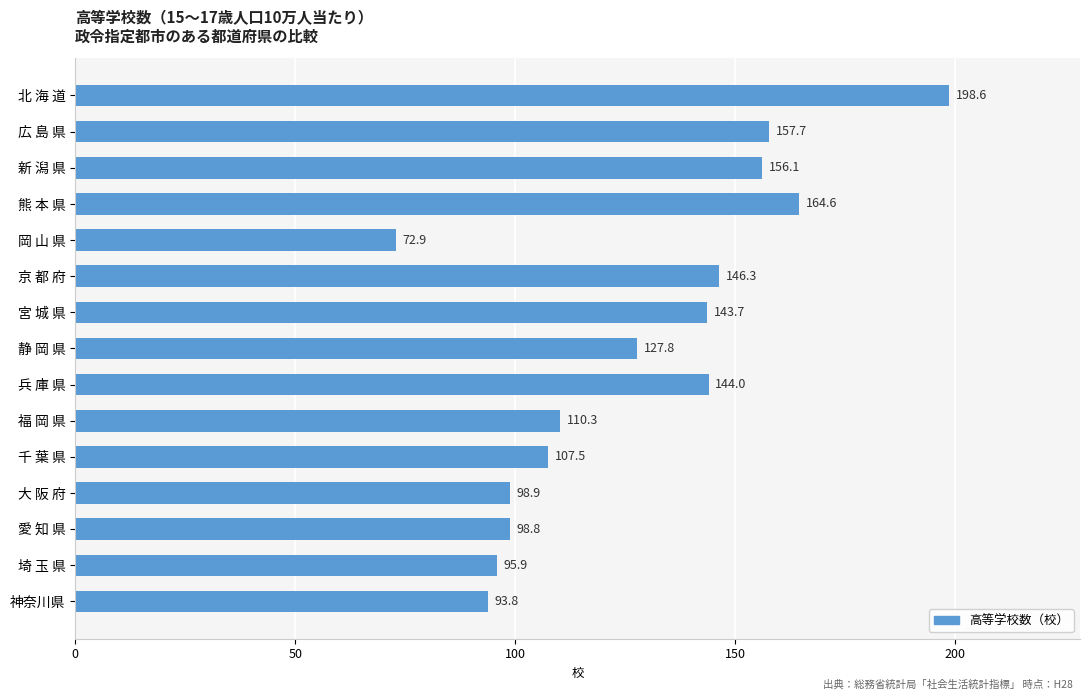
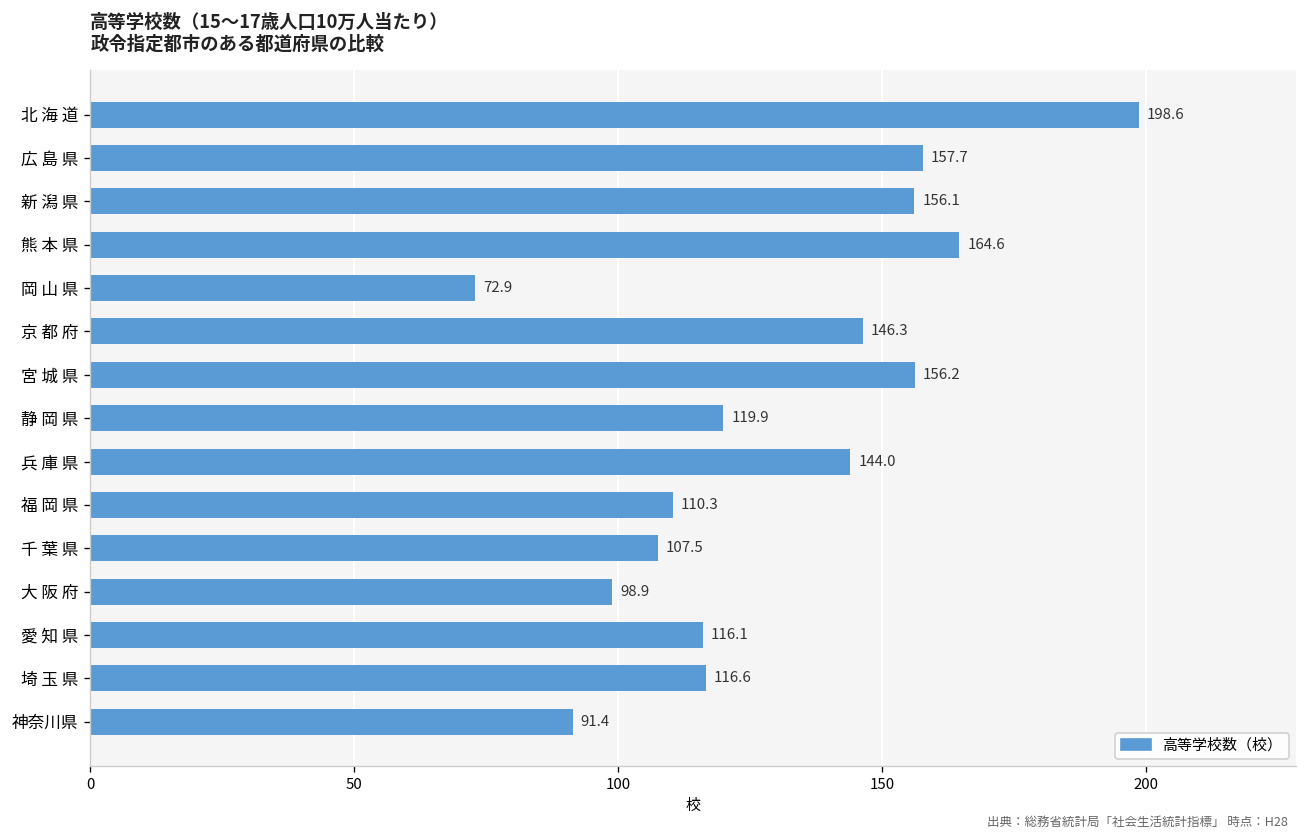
宮 城 県: 143.7 -> 156.2
静 岡 県: 127.8 -> 119.9
愛 知 県: 98.8 -> 116.1
埼 玉 県: 95.9 -> 116.6
神奈川県: 93.8 -> 91.4
